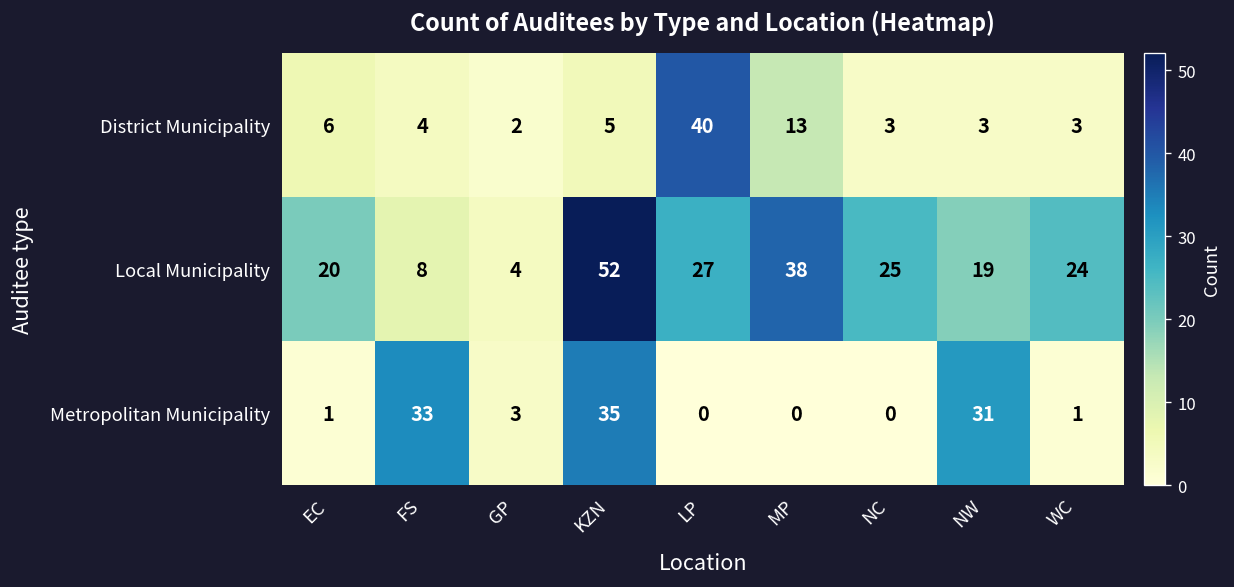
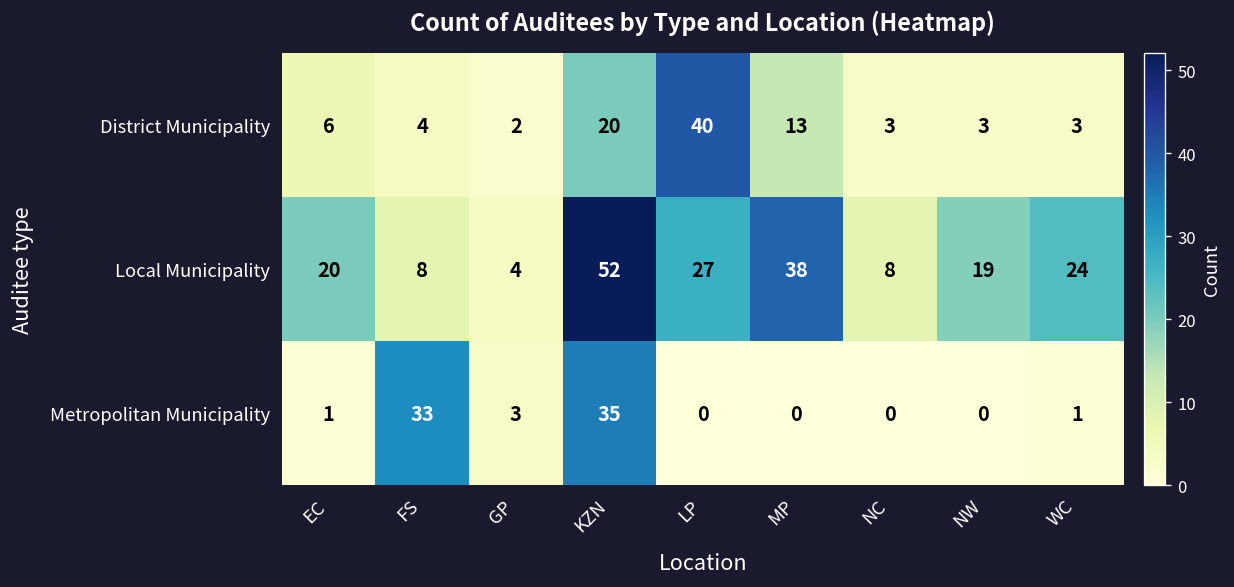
District Municipality, KZN: 5 -> 20
Local Municipality, NC: 25 -> 8
Metropolitan Municipality, NW: 31 -> 0
